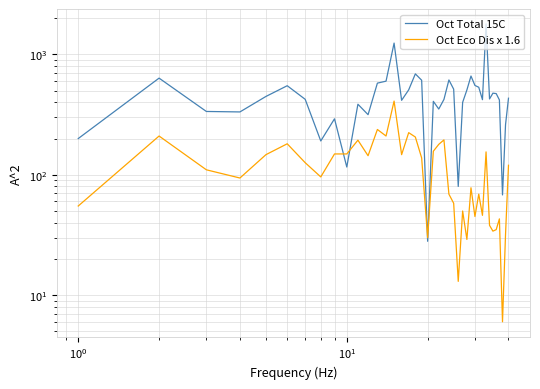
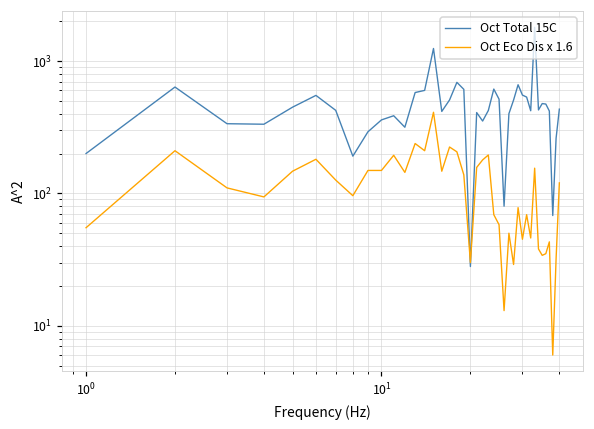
Oct Total 15C, 10^1: 120 -> 360
